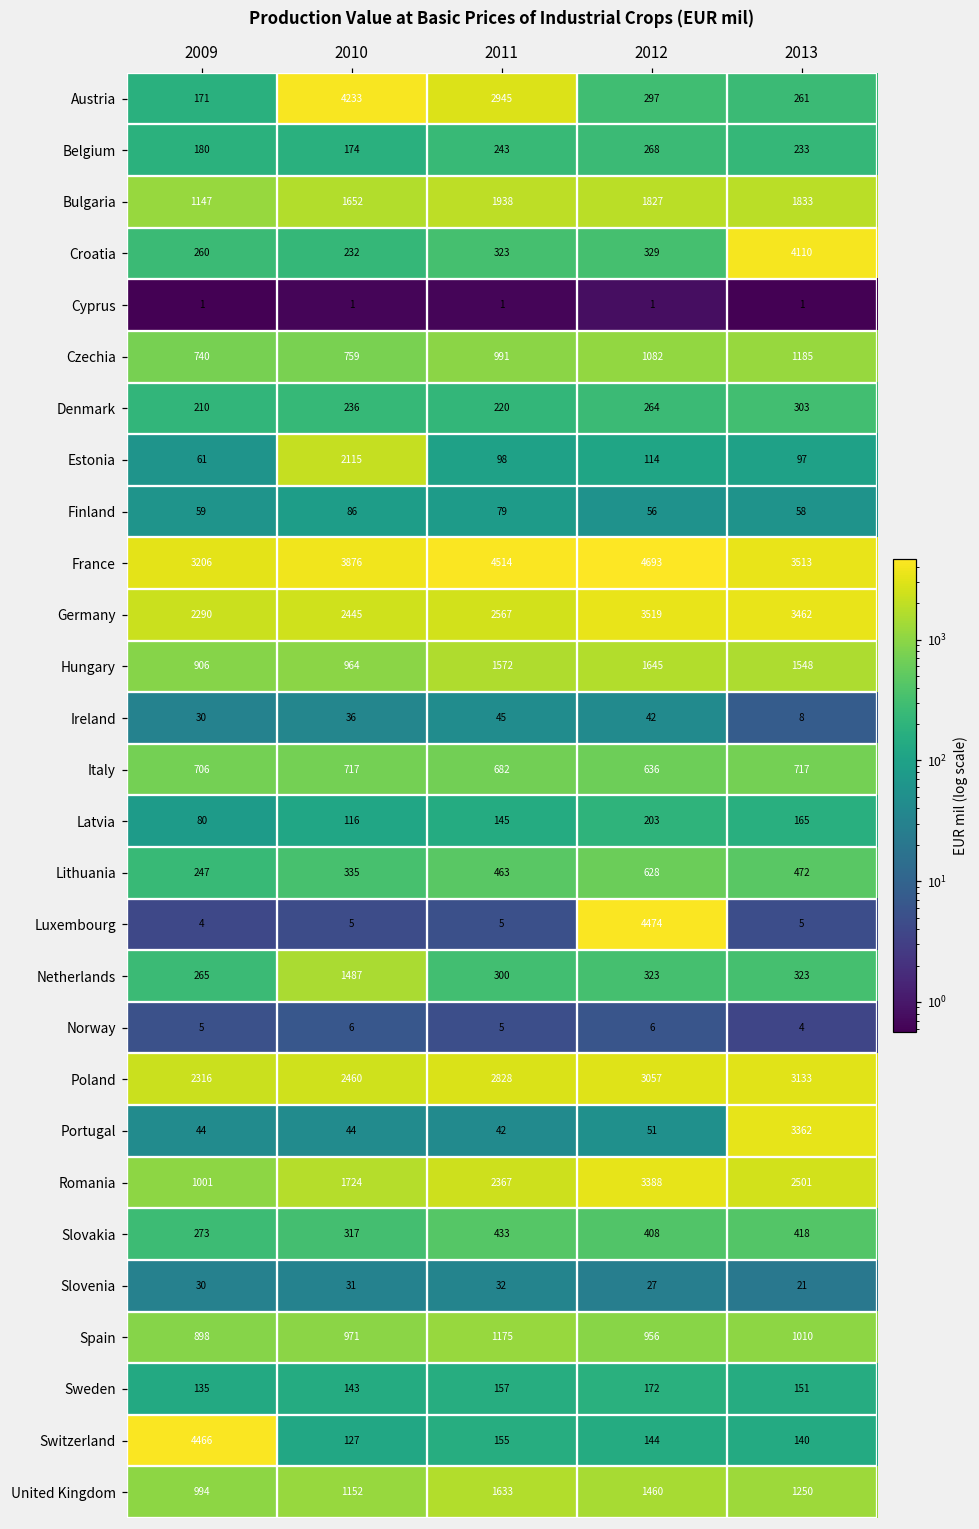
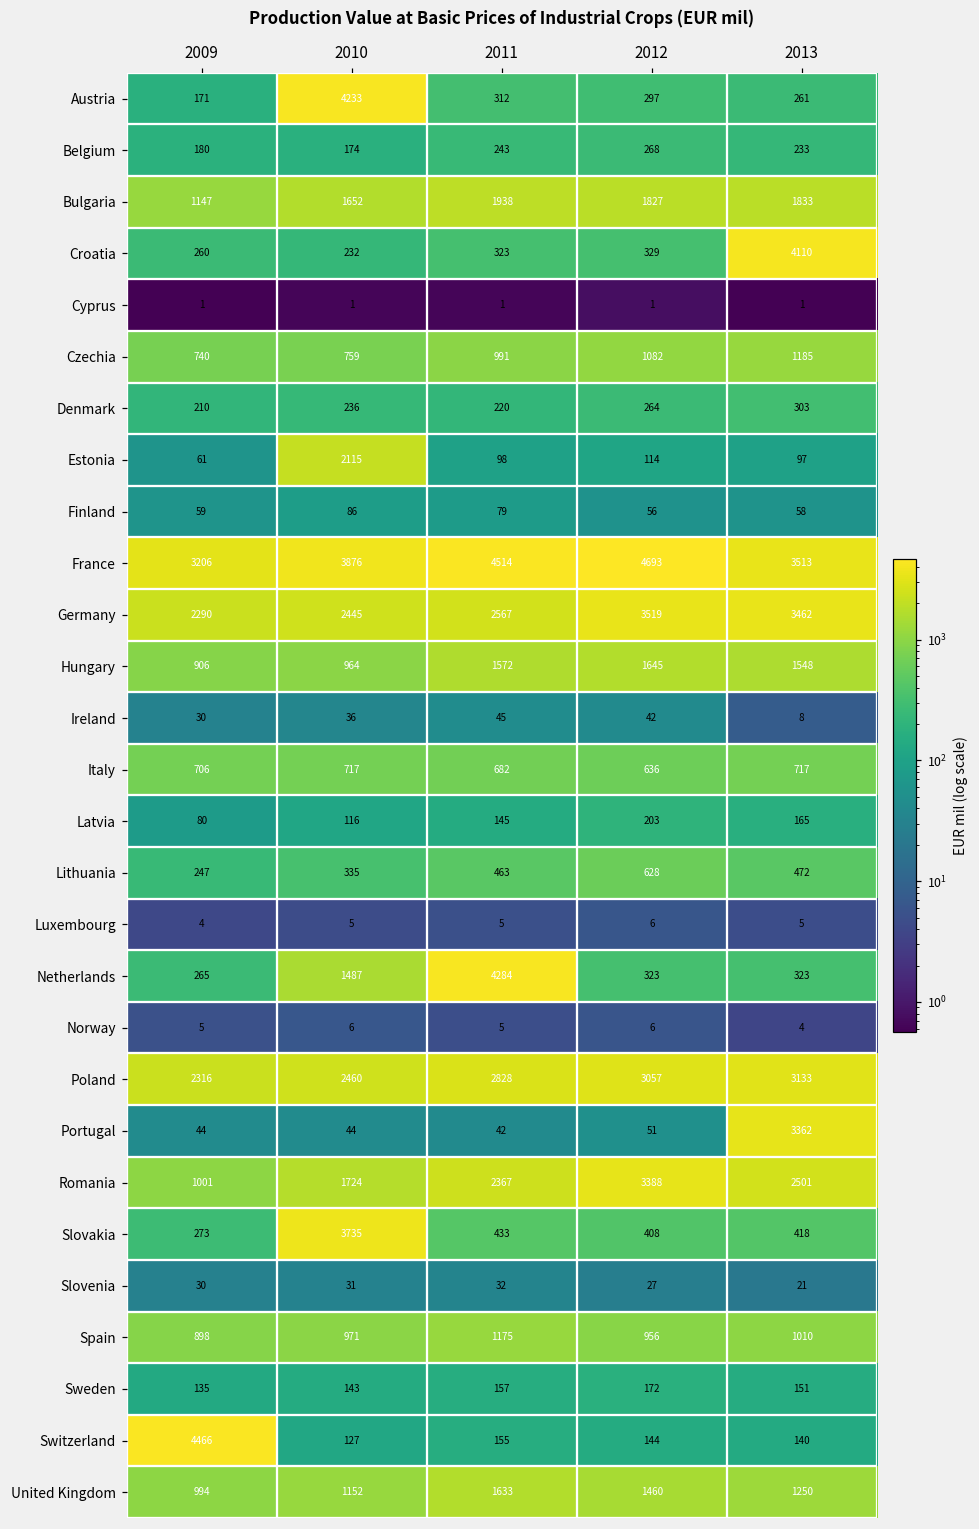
Austria, 2011: 2945 -> 312
Luxembourg, 2012: 4474 -> 6
Netherlands, 2011: 300 -> 4284
Slovakia, 2010: 317 -> 3735
